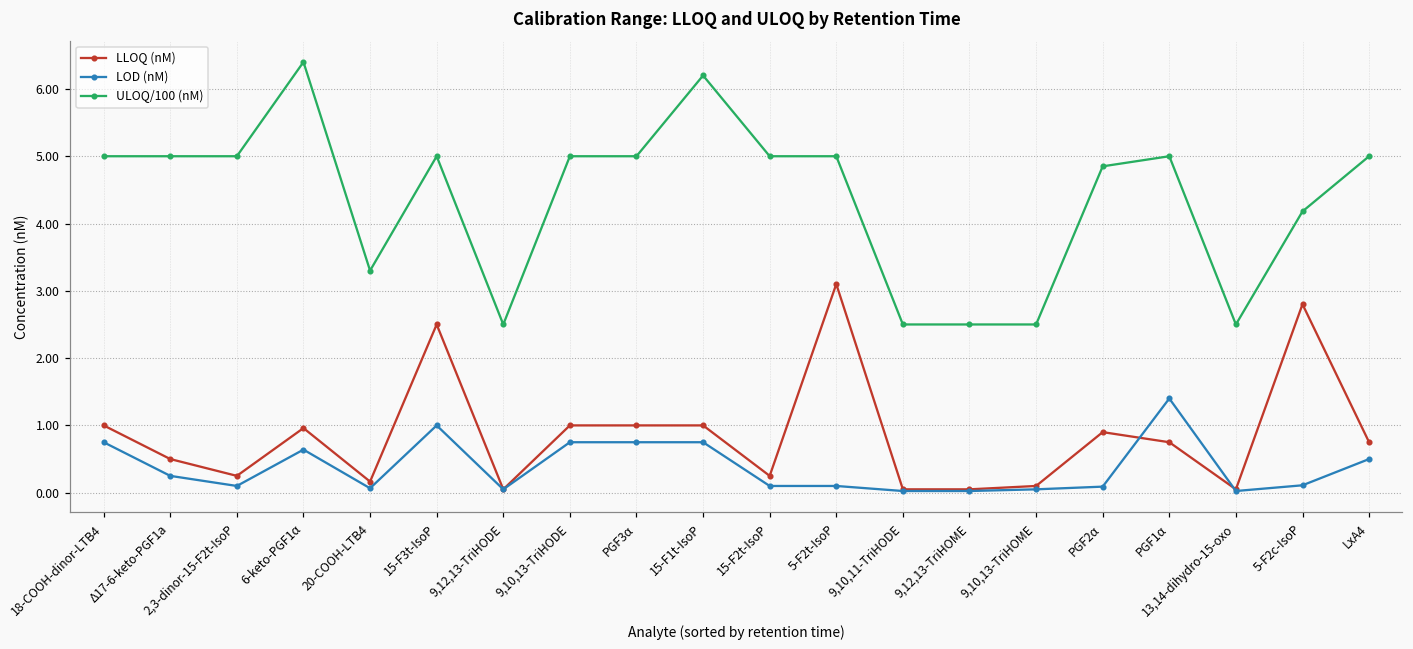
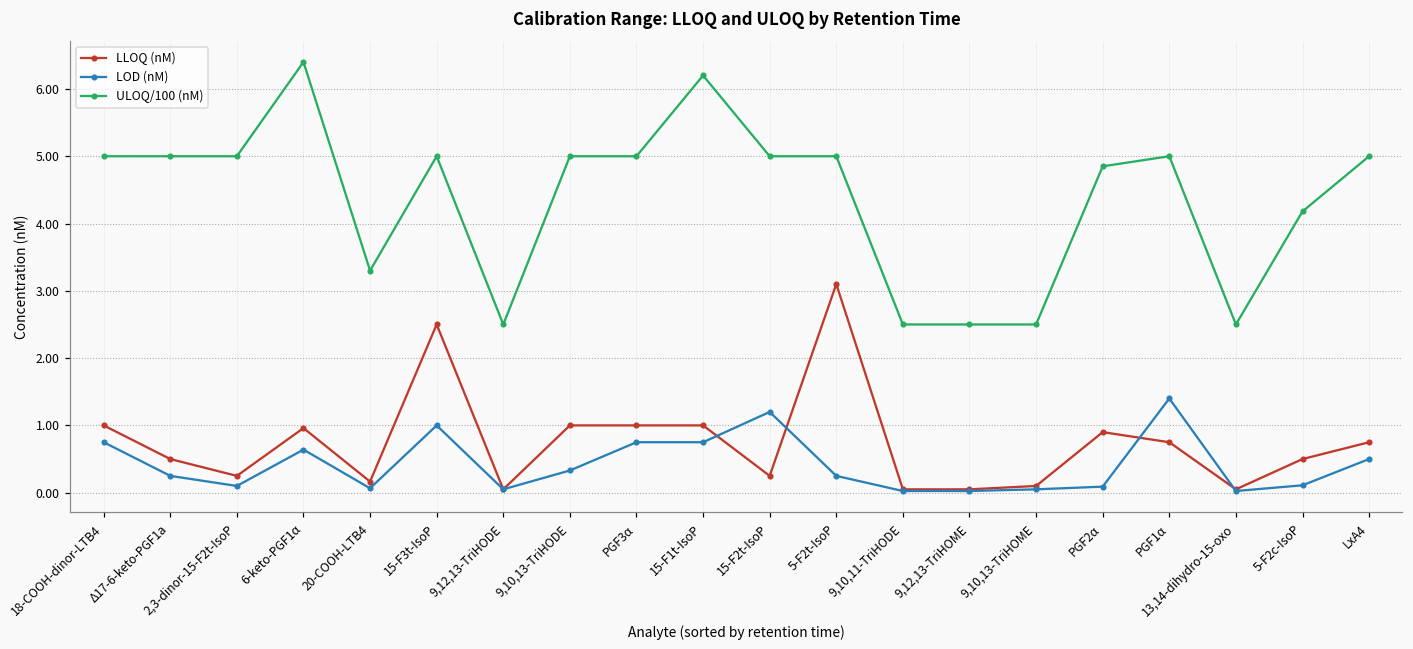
LOD (nM), 9,10,13-TriHODE: 0.8 -> 0.3
LOD (nM), 15-F2t-IsoP: 0.1 -> 1.2
LOD (nM), 5-F2t-IsoP: 0.1 -> 0.3
LLOQ (nM), 5-F2c-IsoP: 2.8 -> 0.5
